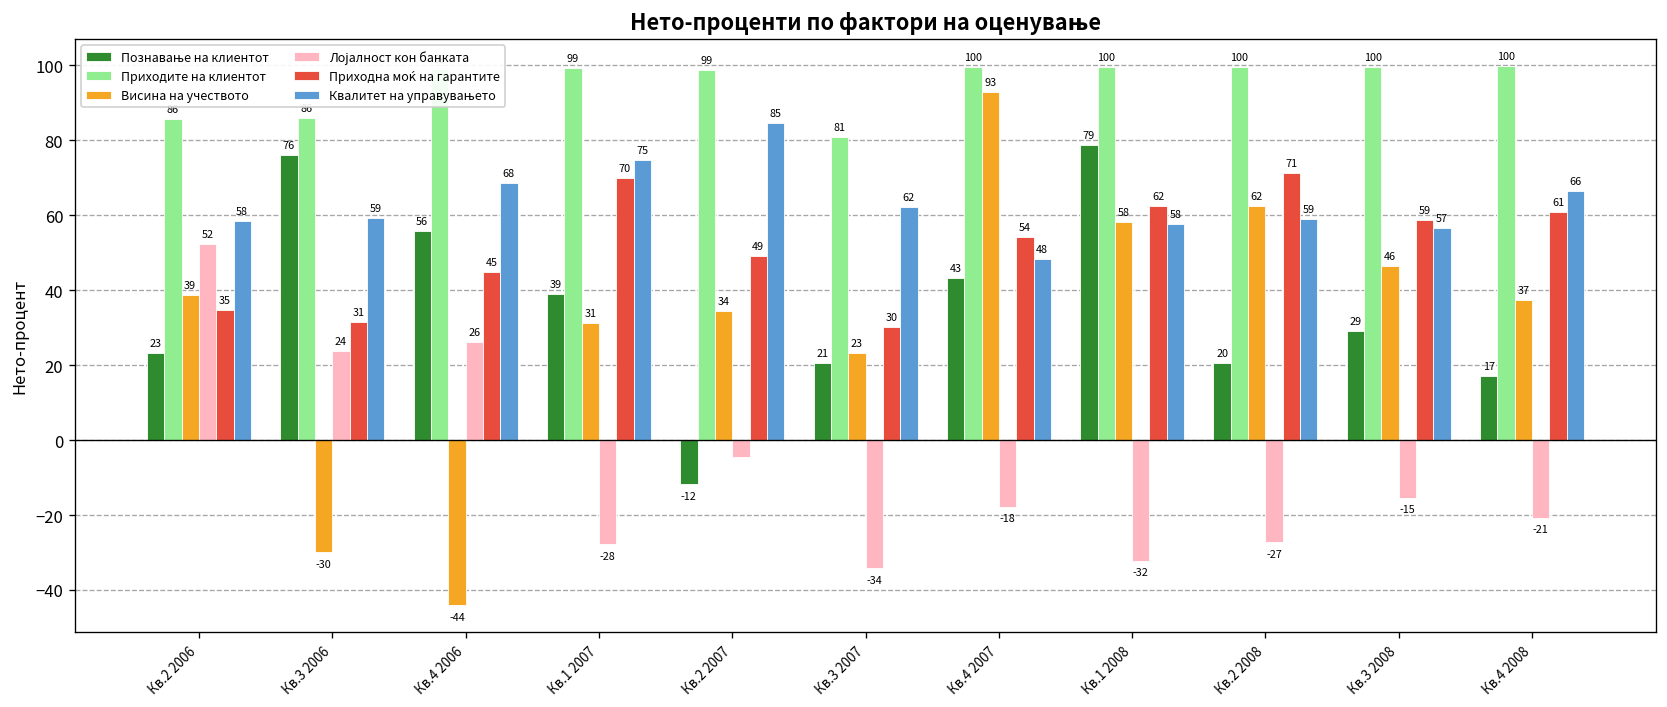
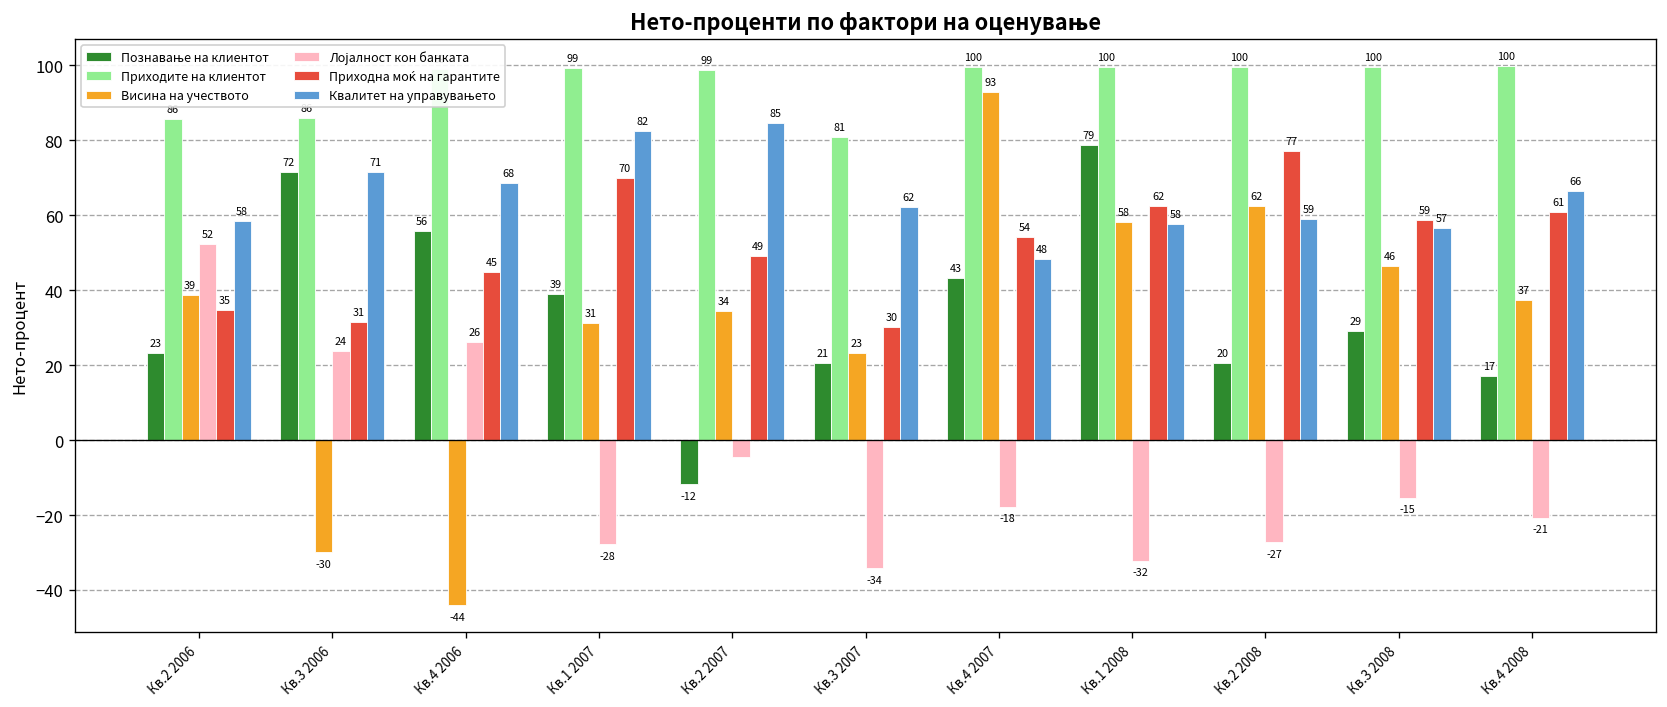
Познавање на клиентот, Кв.3 2006: 76 -> 72
Квалитет на управувањето, Кв.3 2006: 59 -> 71
Квалитет на управувањето, Кв.1 2007: 75 -> 82
Приходна моќ на гарантите, Кв.2 2008: 71 -> 77
